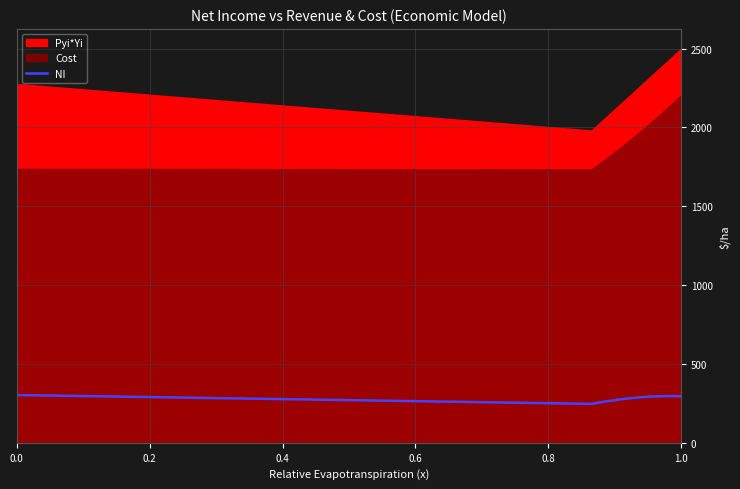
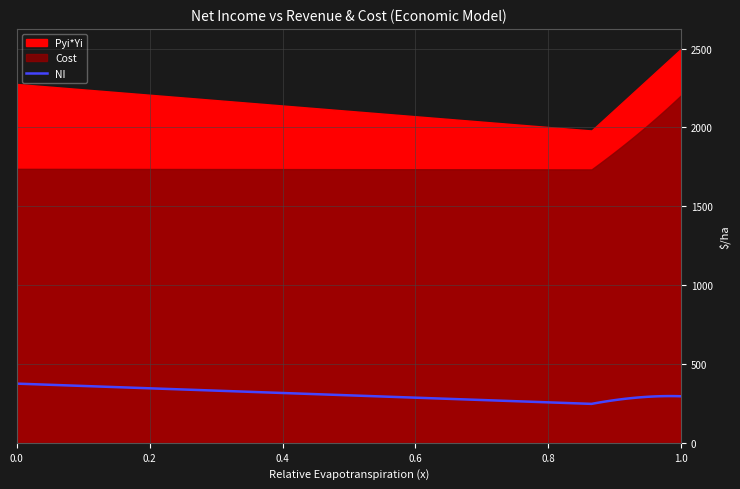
NI, 0.0: 300 -> 380
